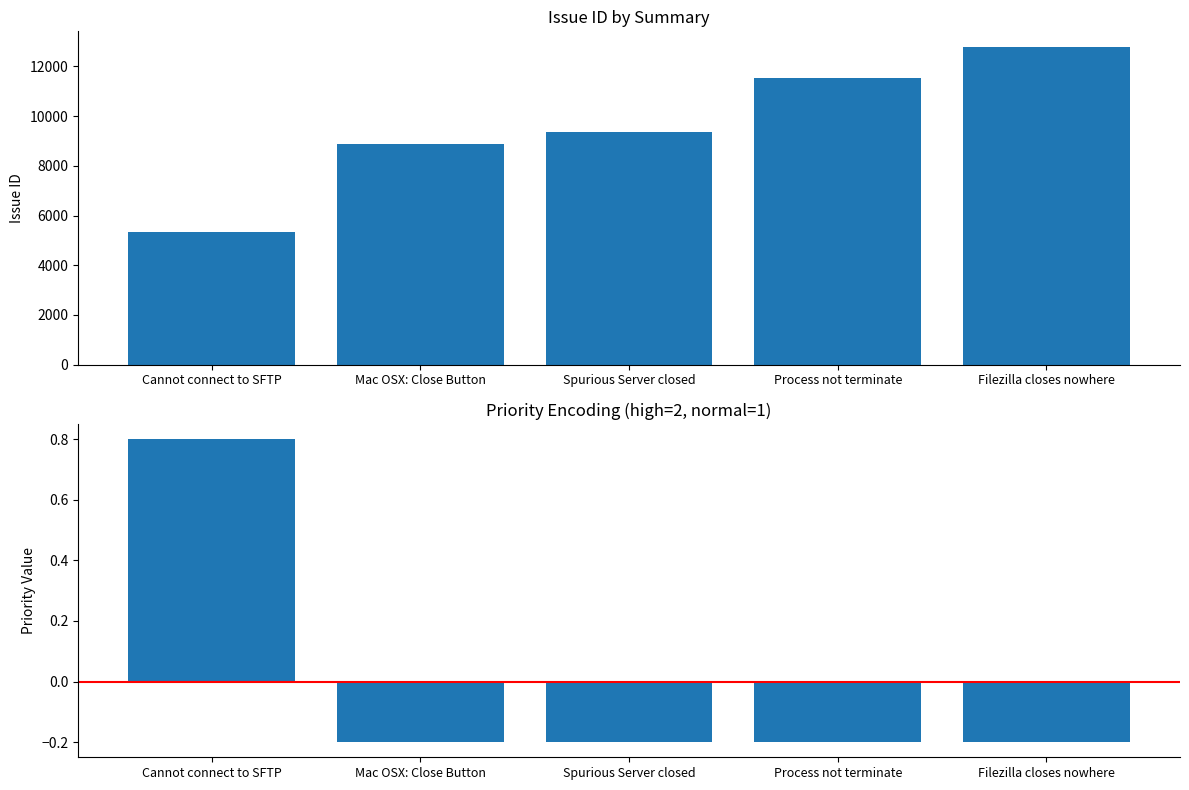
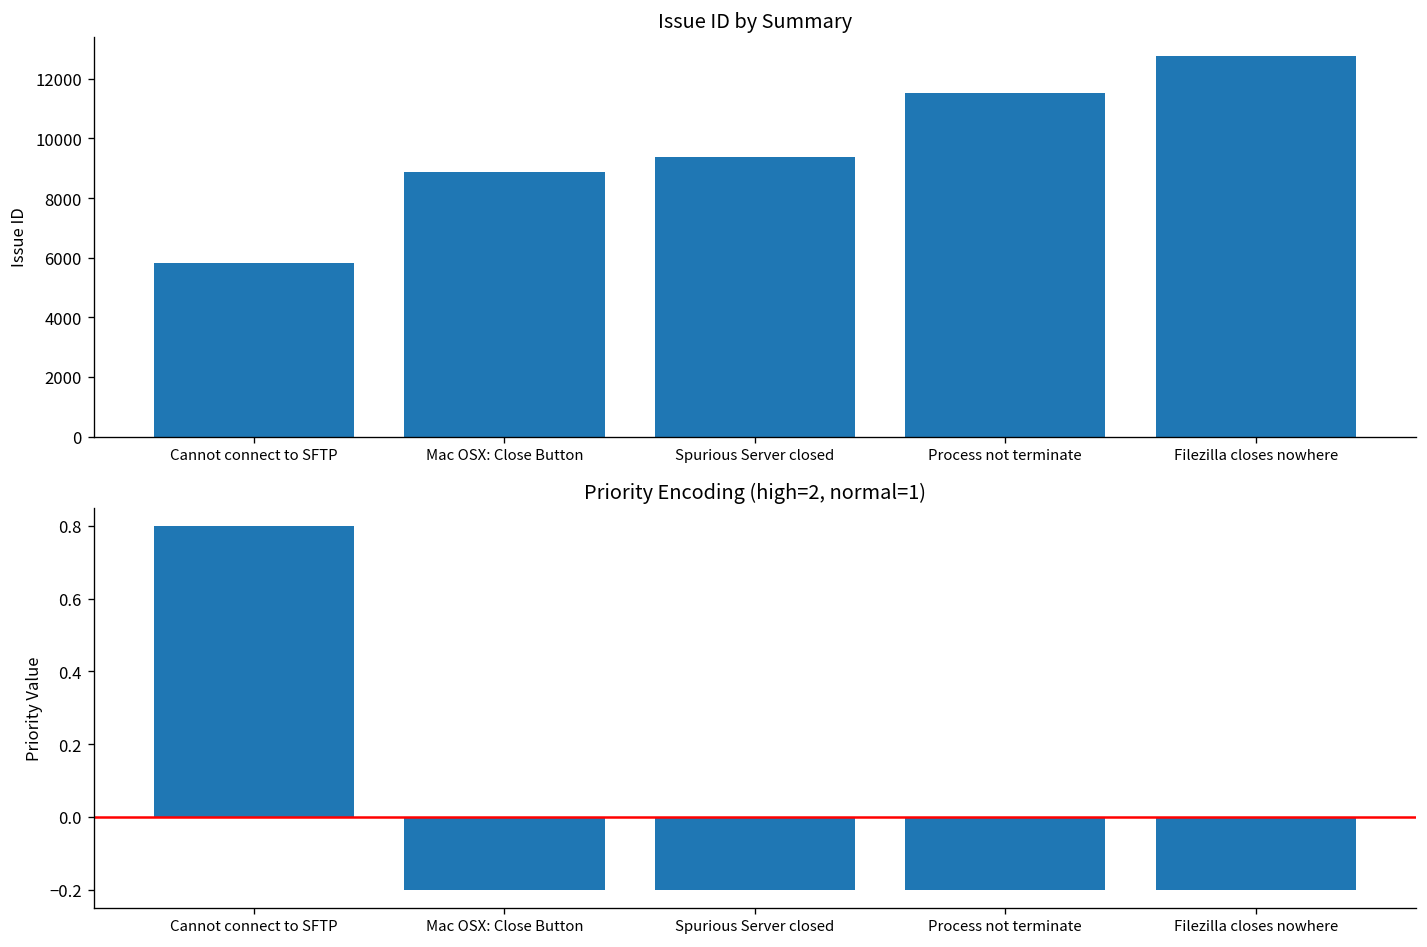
Issue ID by Summary, Cannot connect to SFTP: 5300 -> 5800
